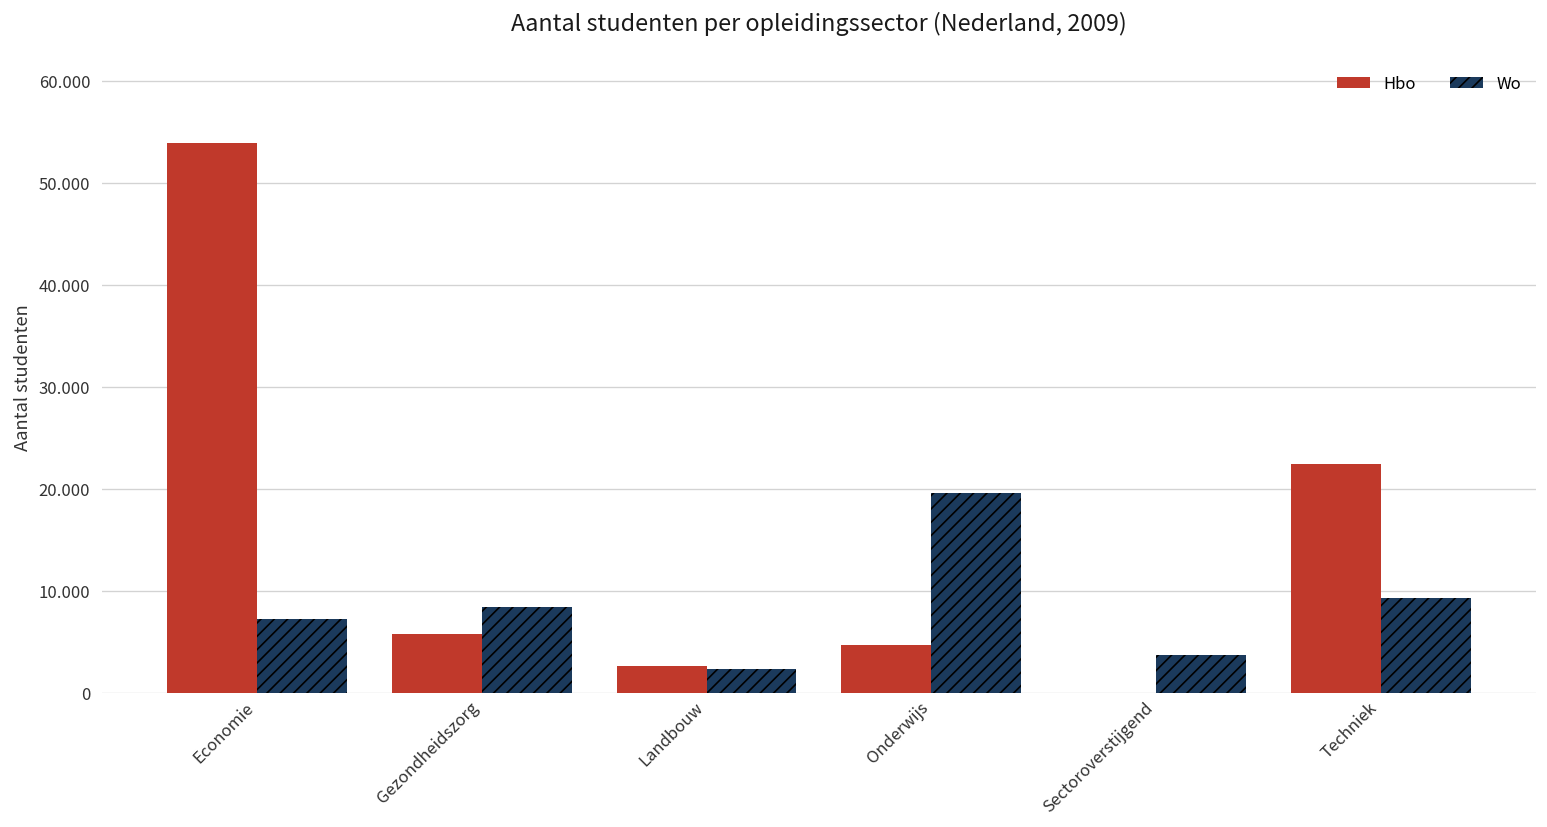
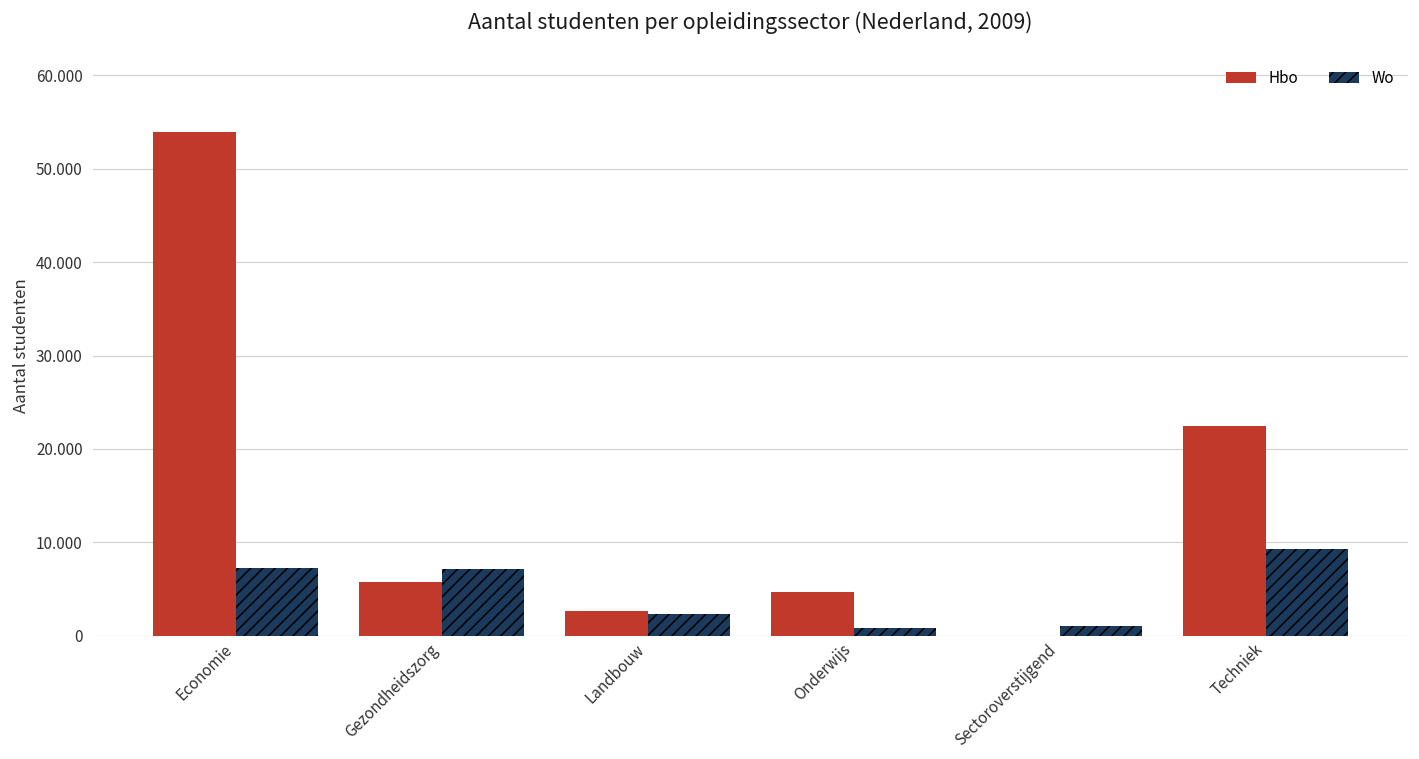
Wo, Gezondheidszorg: 8 -> 7
Wo, Onderwijs: 20 -> 1
Wo, Sectoroverstijgend: 4 -> 1
